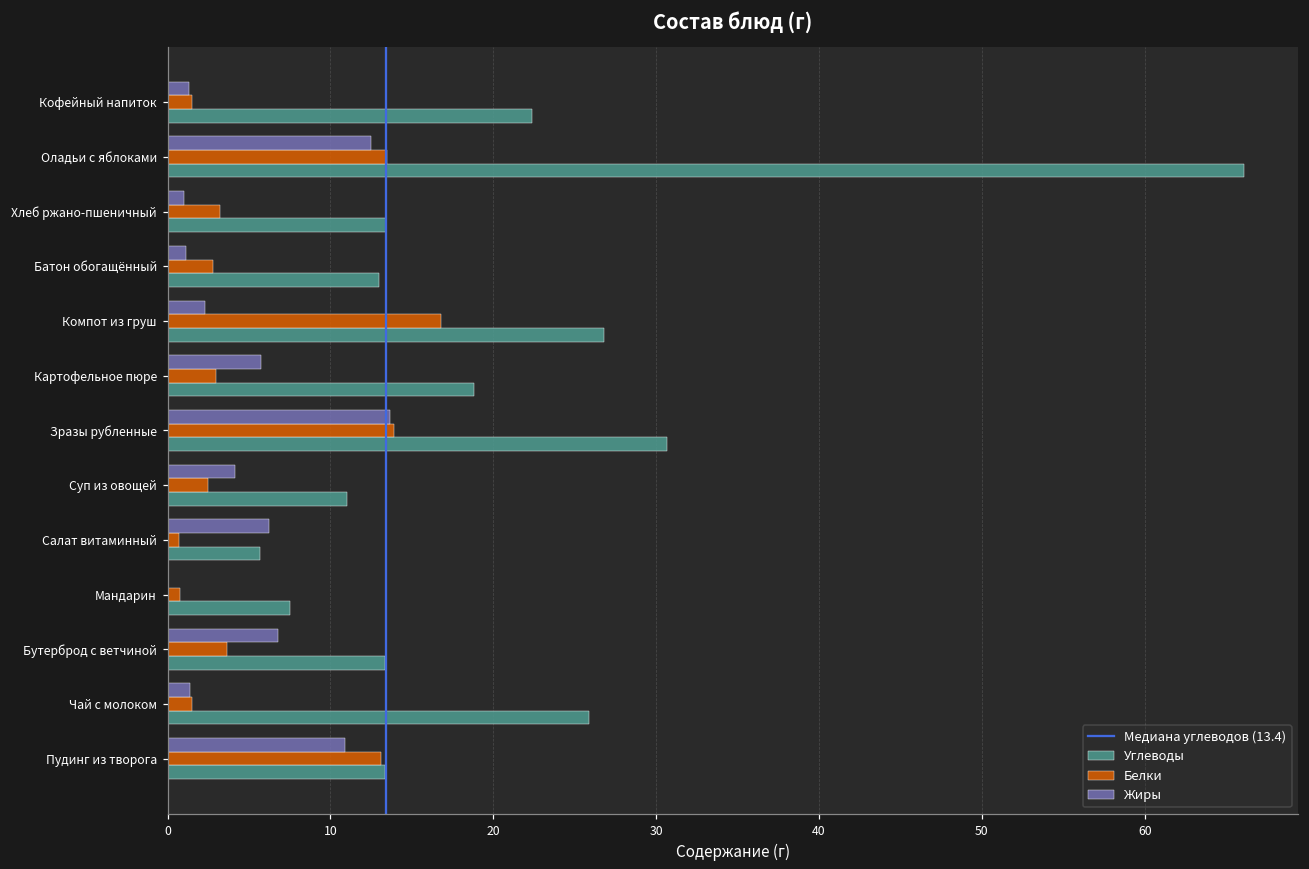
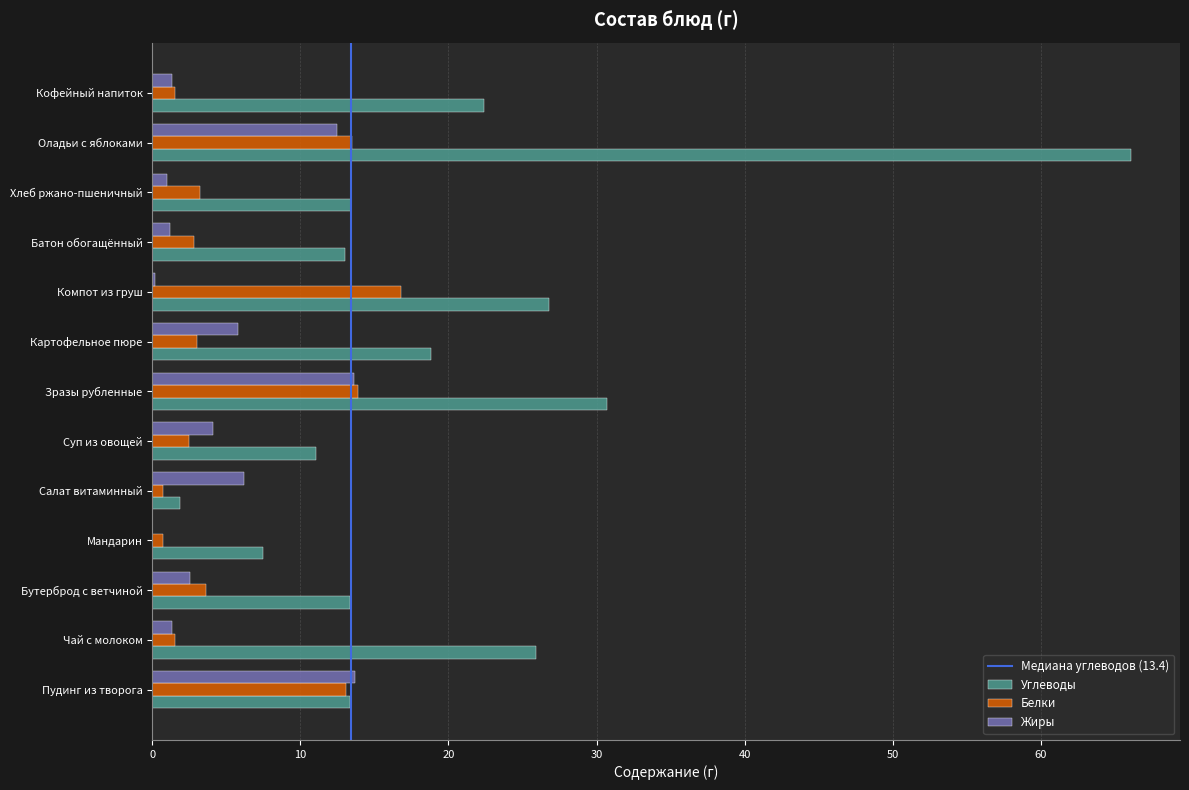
Жиры, Компот из груш: 2.3 -> 0.2
Углеводы, Салат витаминный: 5.7 -> 1.9
Жиры, Бутерброд с ветчиной: 6.8 -> 2.6
Жиры, Пудинг из творога: 10.9 -> 13.7
